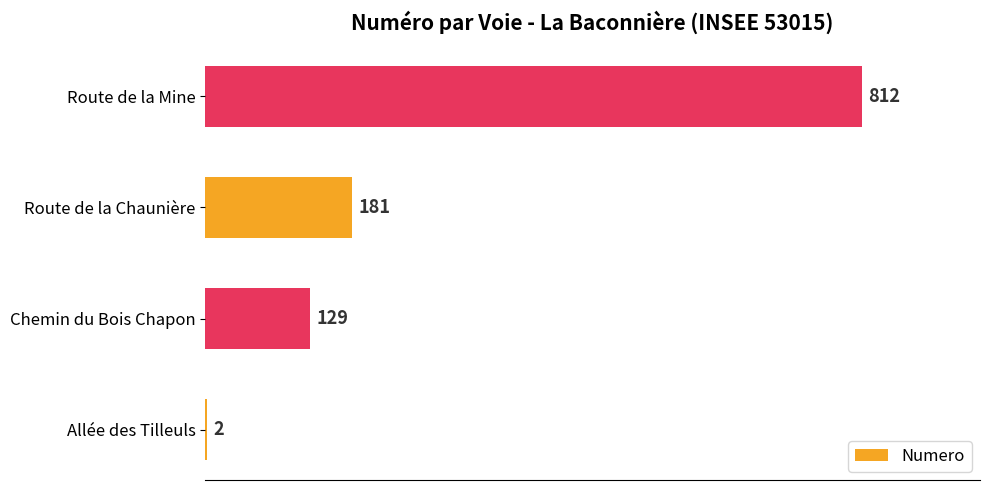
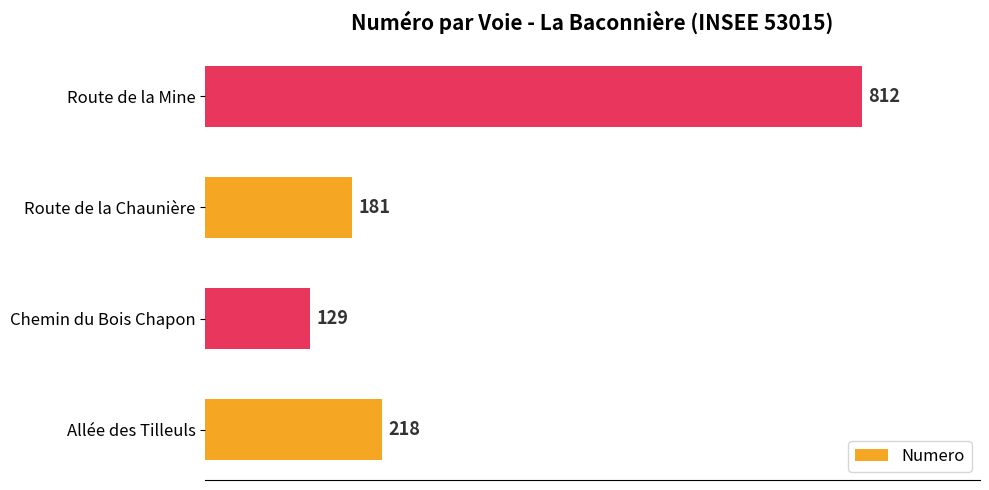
Allée des Tilleuls: 2 -> 218
